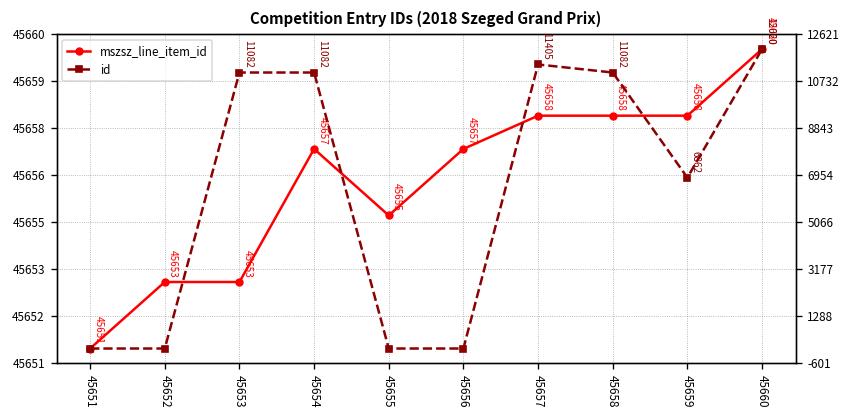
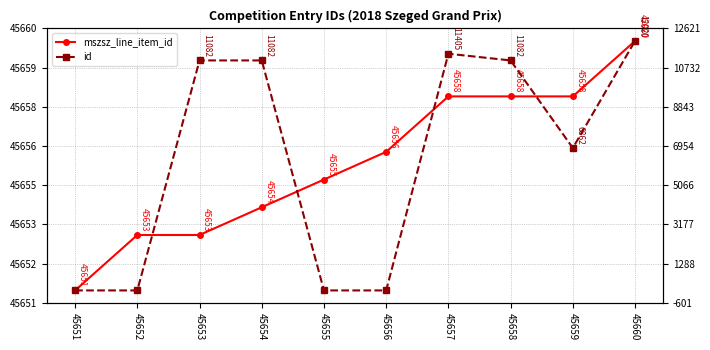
mszsz_line_item_id, 45654: 45657 -> 45654
mszsz_line_item_id, 45656: 45657 -> 45656
